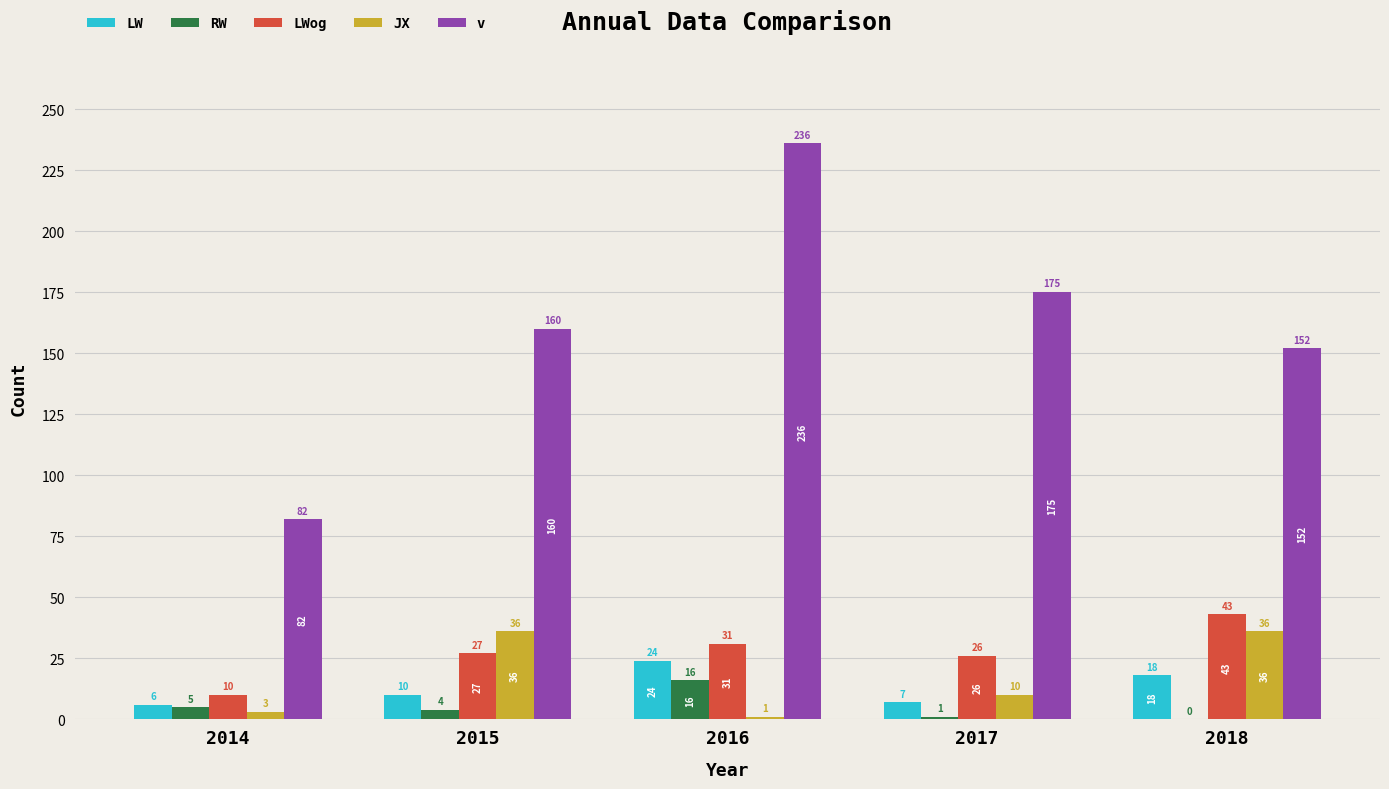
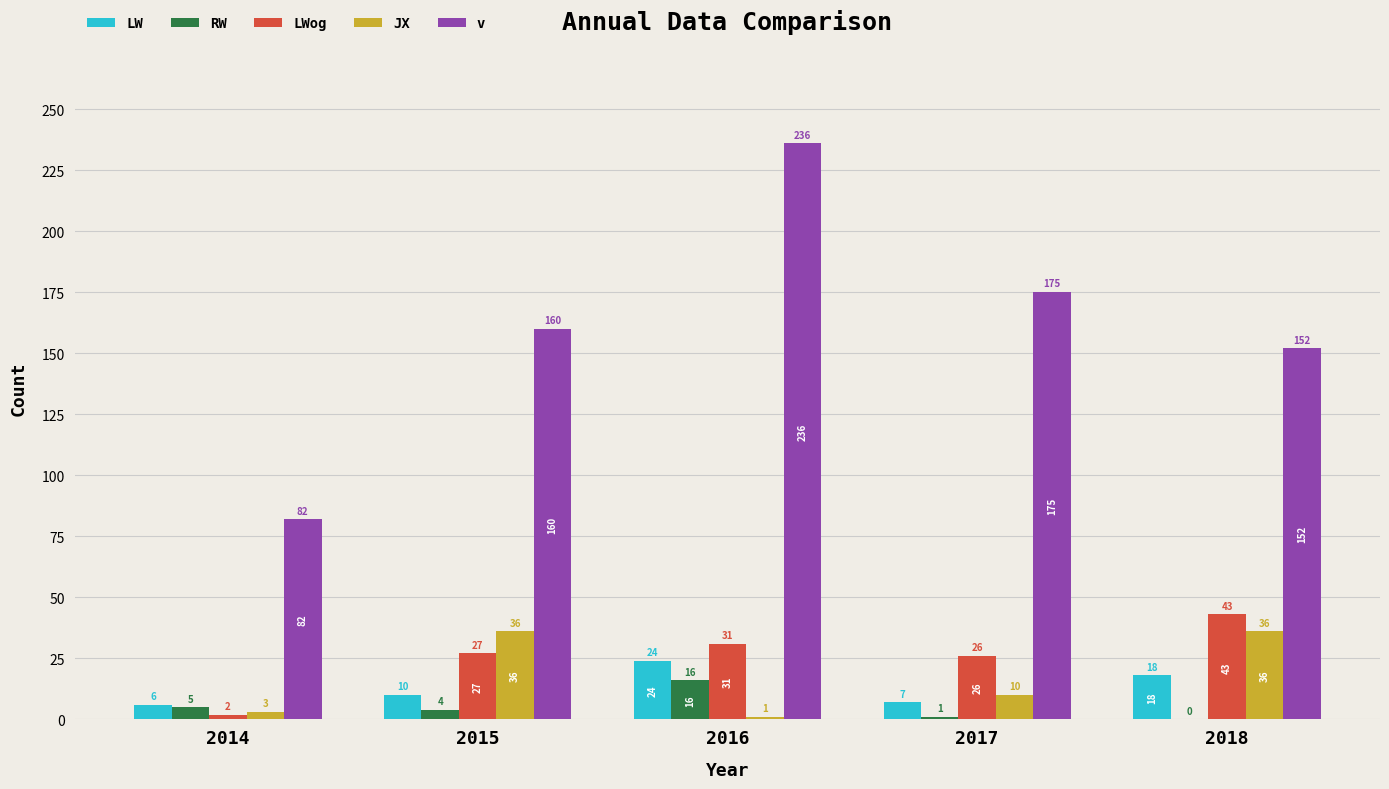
LWog, 2014: 10 -> 2
